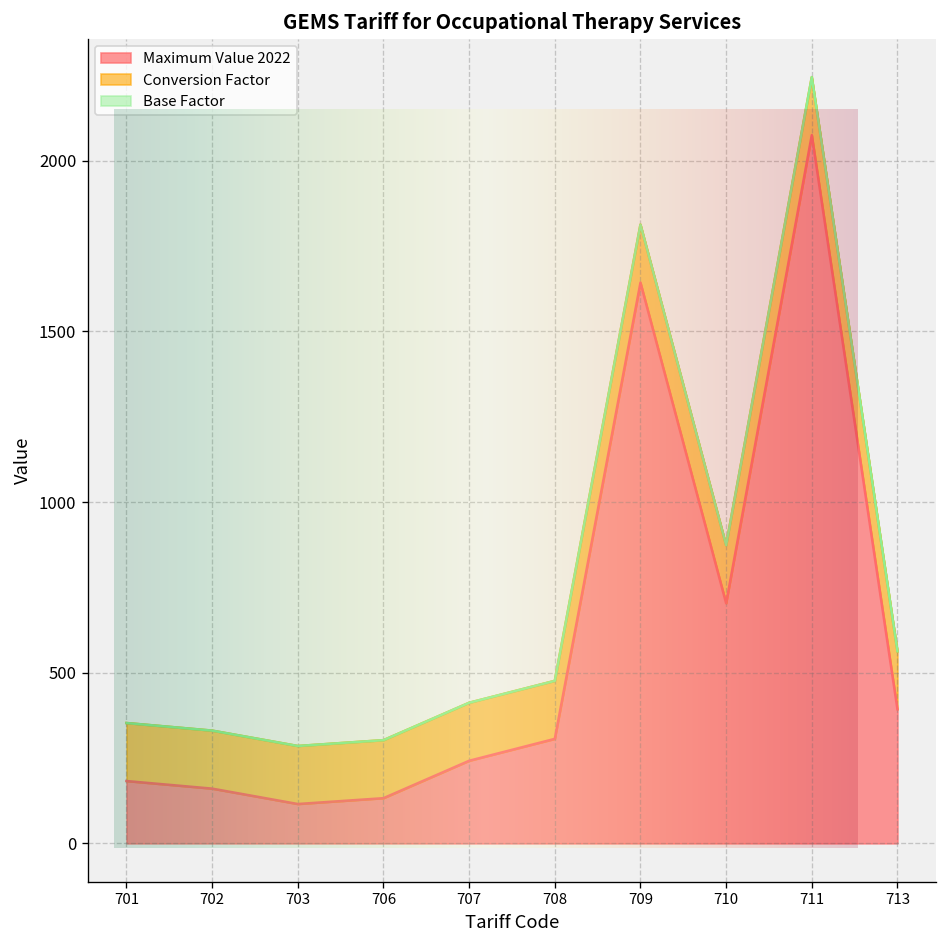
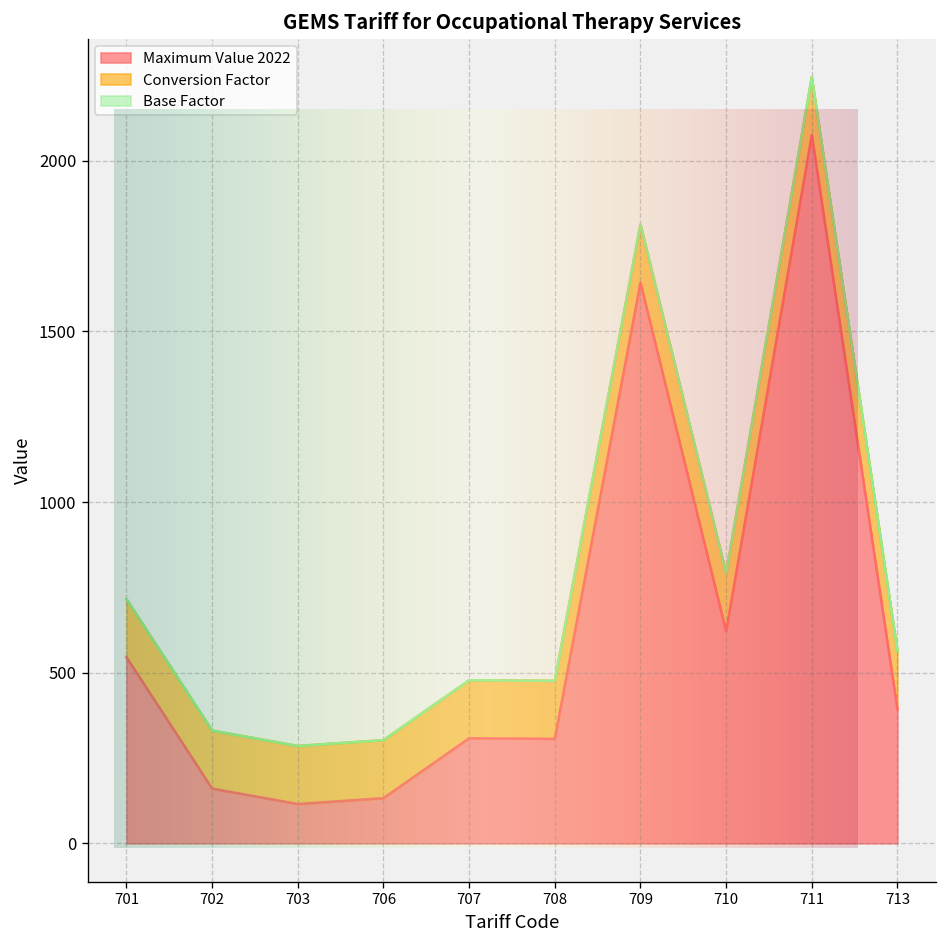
GEMS Tariff for Occupational Therapy Services, Maximum Value 2022, 701: 180 -> 550
GEMS Tariff for Occupational Therapy Services, Maximum Value 2022, 707: 240 -> 310
GEMS Tariff for Occupational Therapy Services, Maximum Value 2022, 710: 700 -> 620
